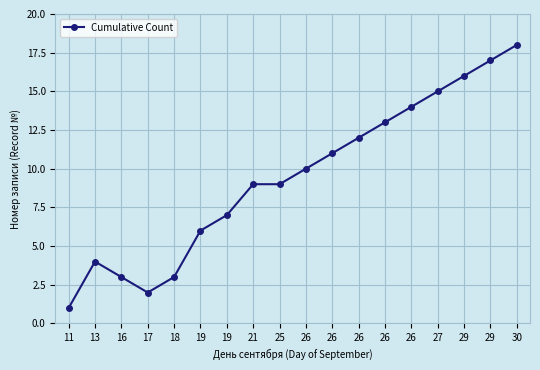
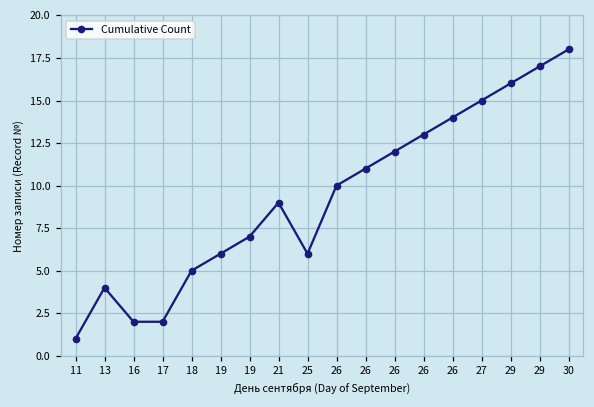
16: 3 -> 2
18: 3 -> 5
25: 9 -> 6
